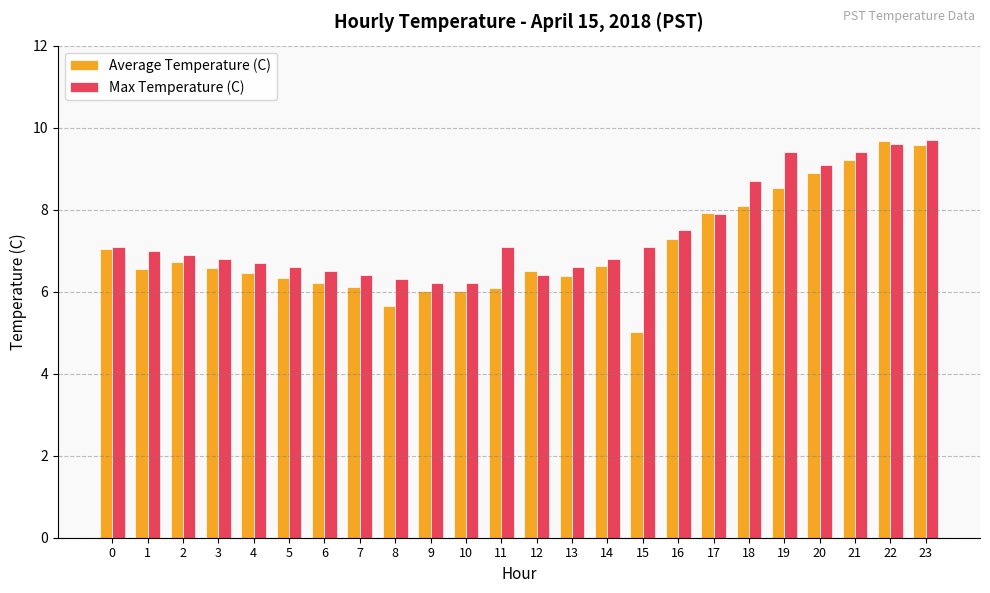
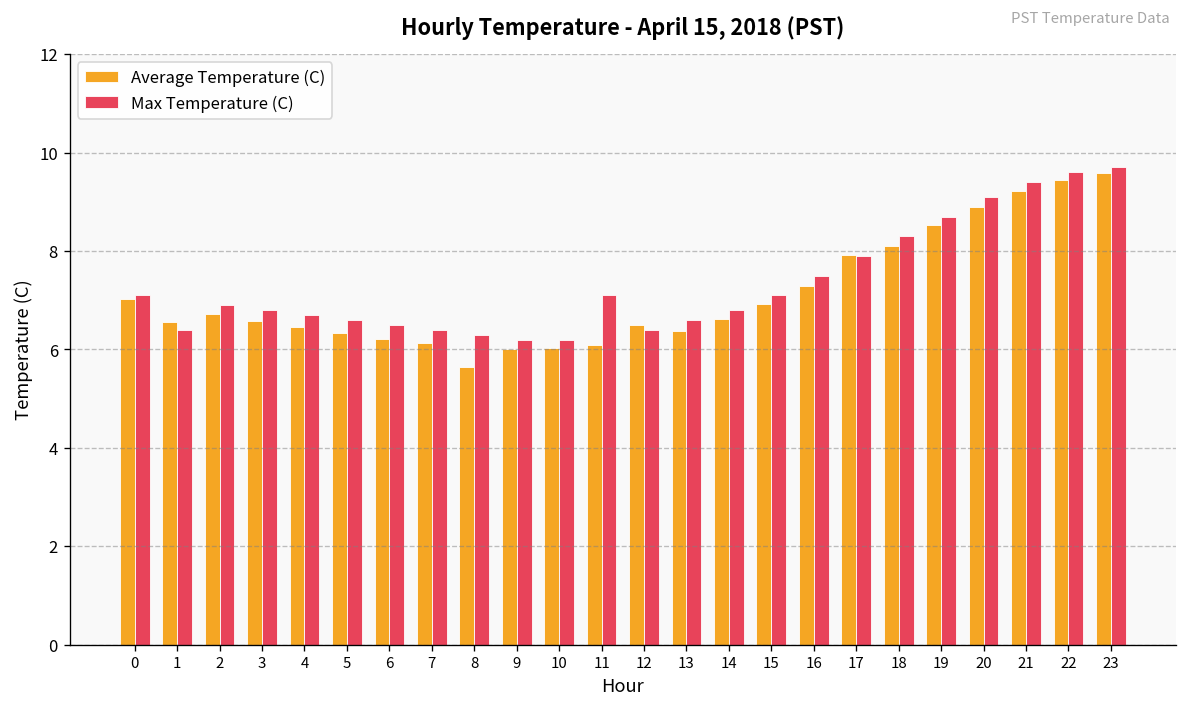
Max Temperature (C), 1: 7.0 -> 6.4
Average Temperature (C), 15: 5.0 -> 6.9
Max Temperature (C), 18: 8.7 -> 8.3
Max Temperature (C), 19: 9.4 -> 8.7
Average Temperature (C), 22: 9.7 -> 9.5
